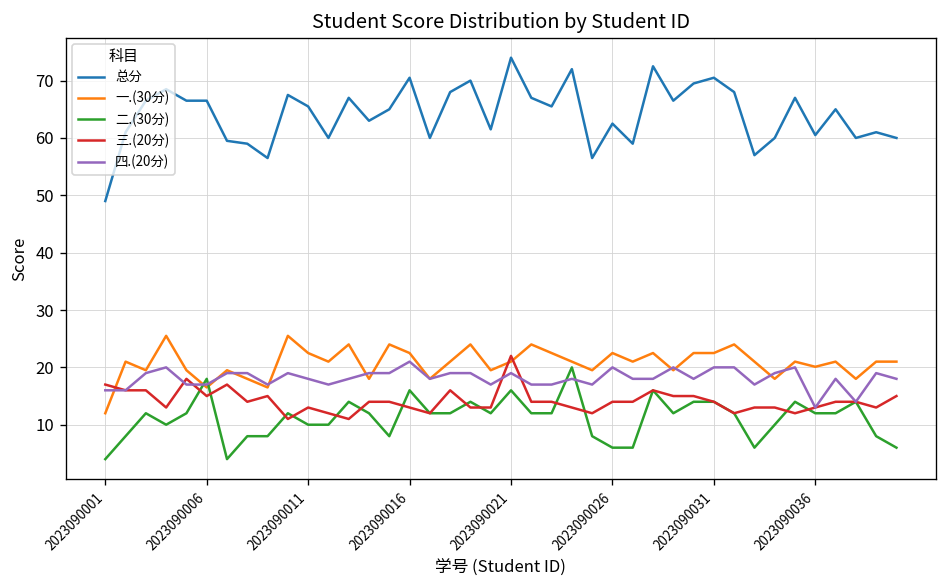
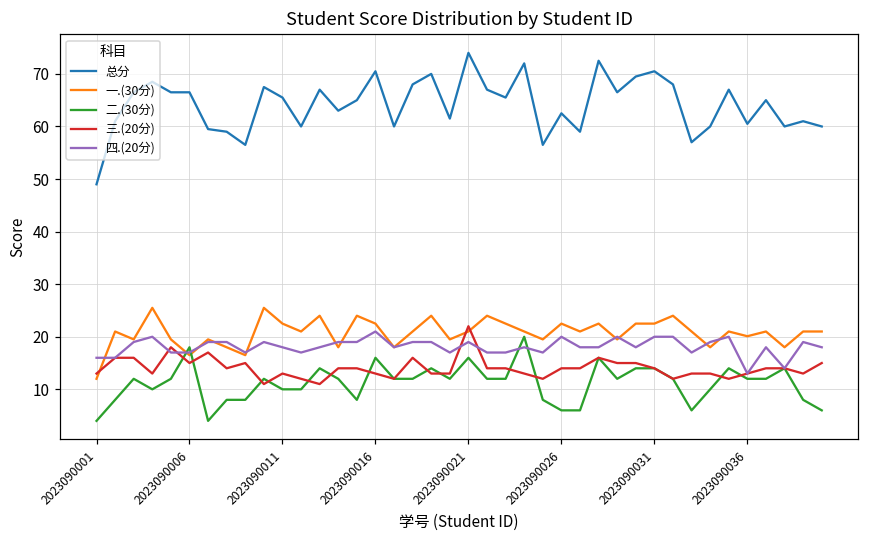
三.(20分), 2023090001: 17 -> 13
